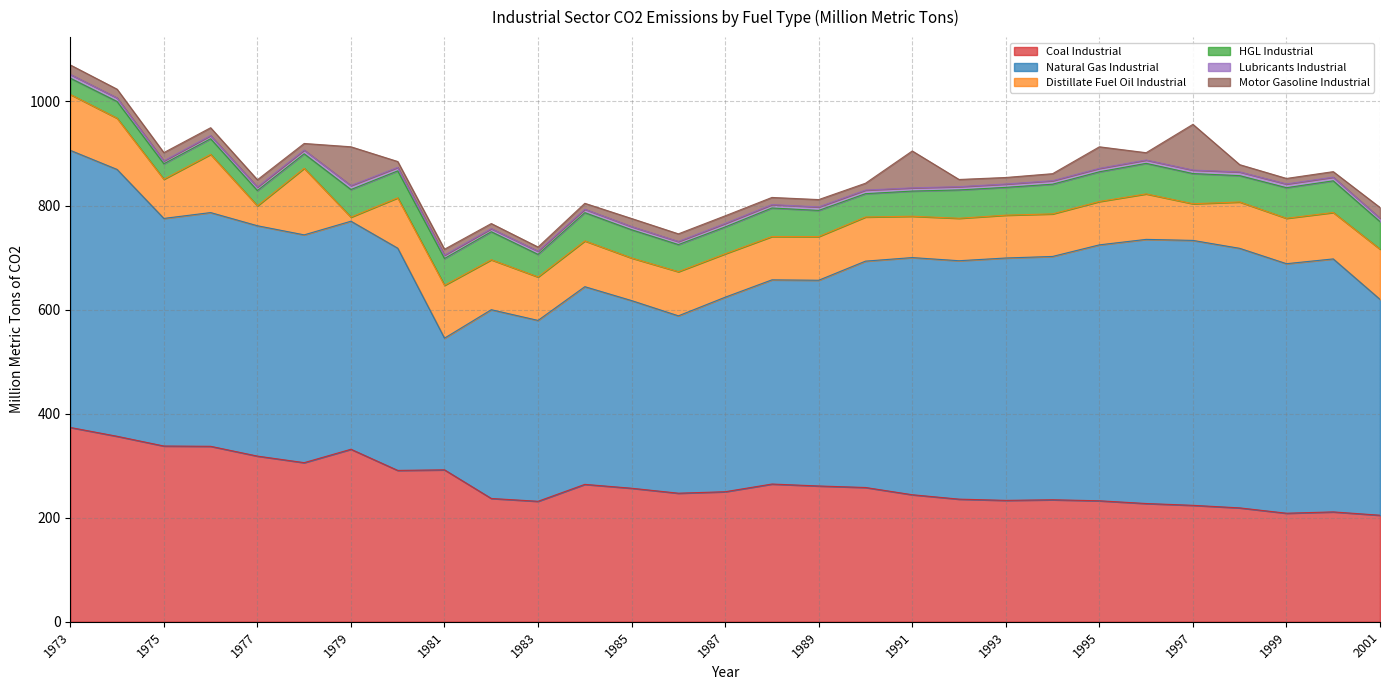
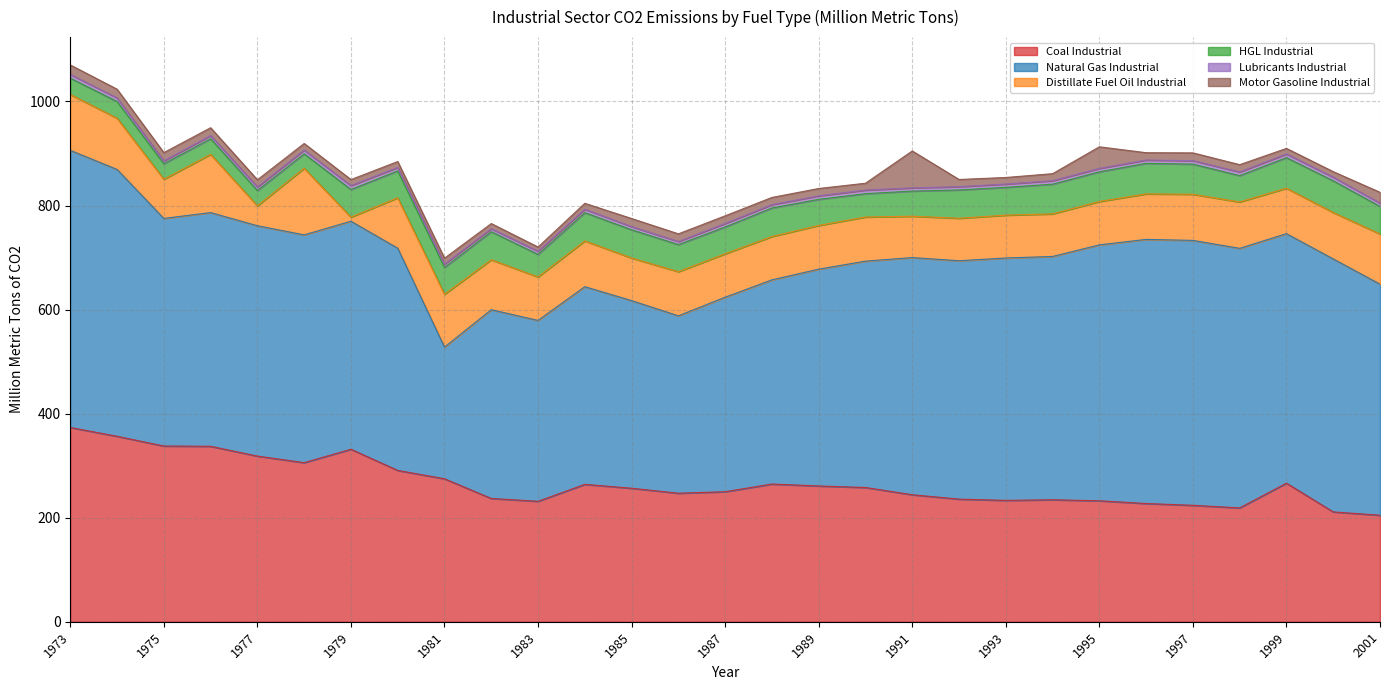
Motor Gasoline Industrial, 1979: 70 -> 10
Coal Industrial, 1981: 290 -> 270
Natural Gas Industrial, 1989: 400 -> 420
Distillate Fuel Oil Industrial, 1997: 70 -> 90
Motor Gasoline Industrial, 1997: 90 -> 10
Coal Industrial, 1999: 210 -> 270
Natural Gas Industrial, 2001: 410 -> 440
